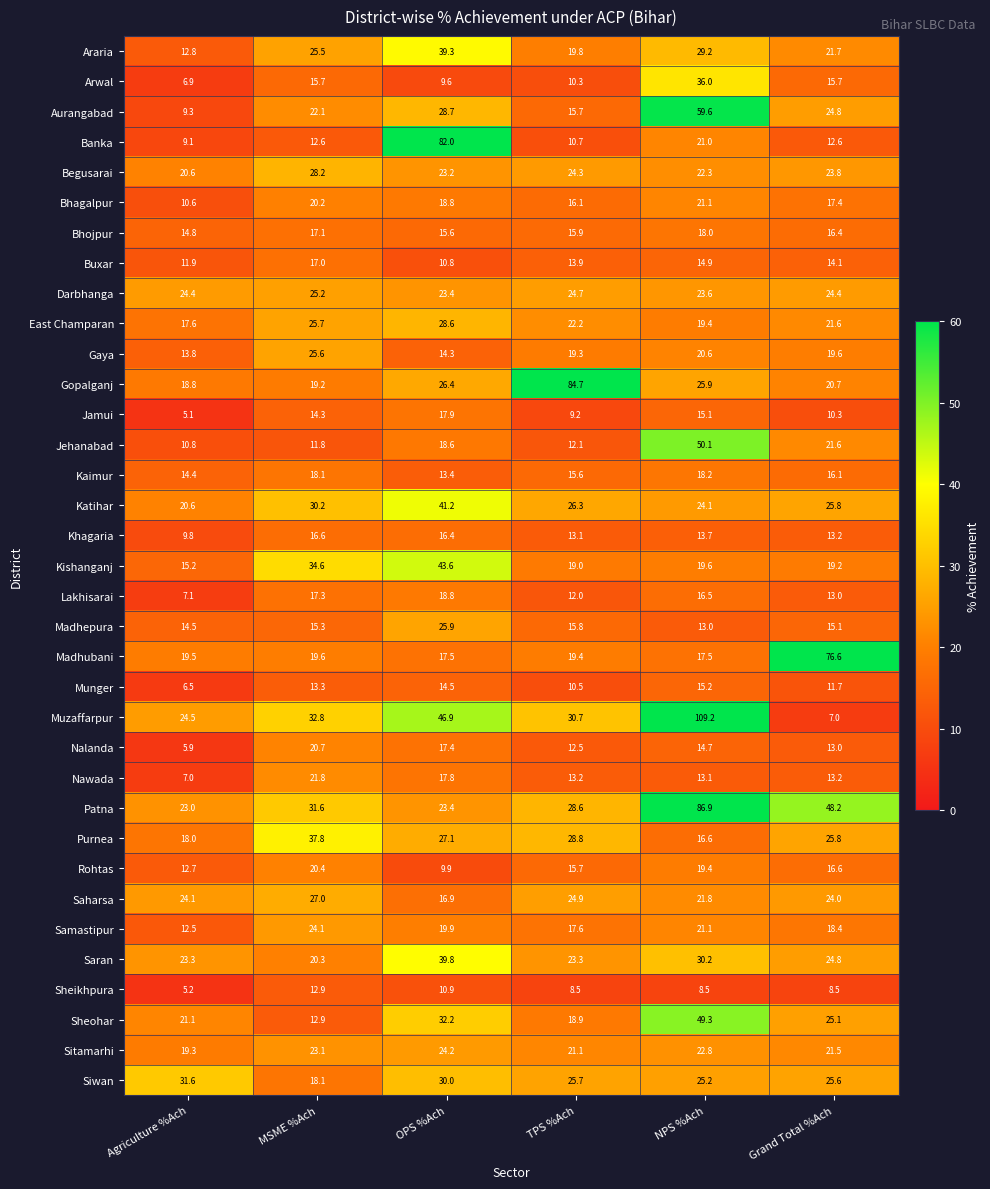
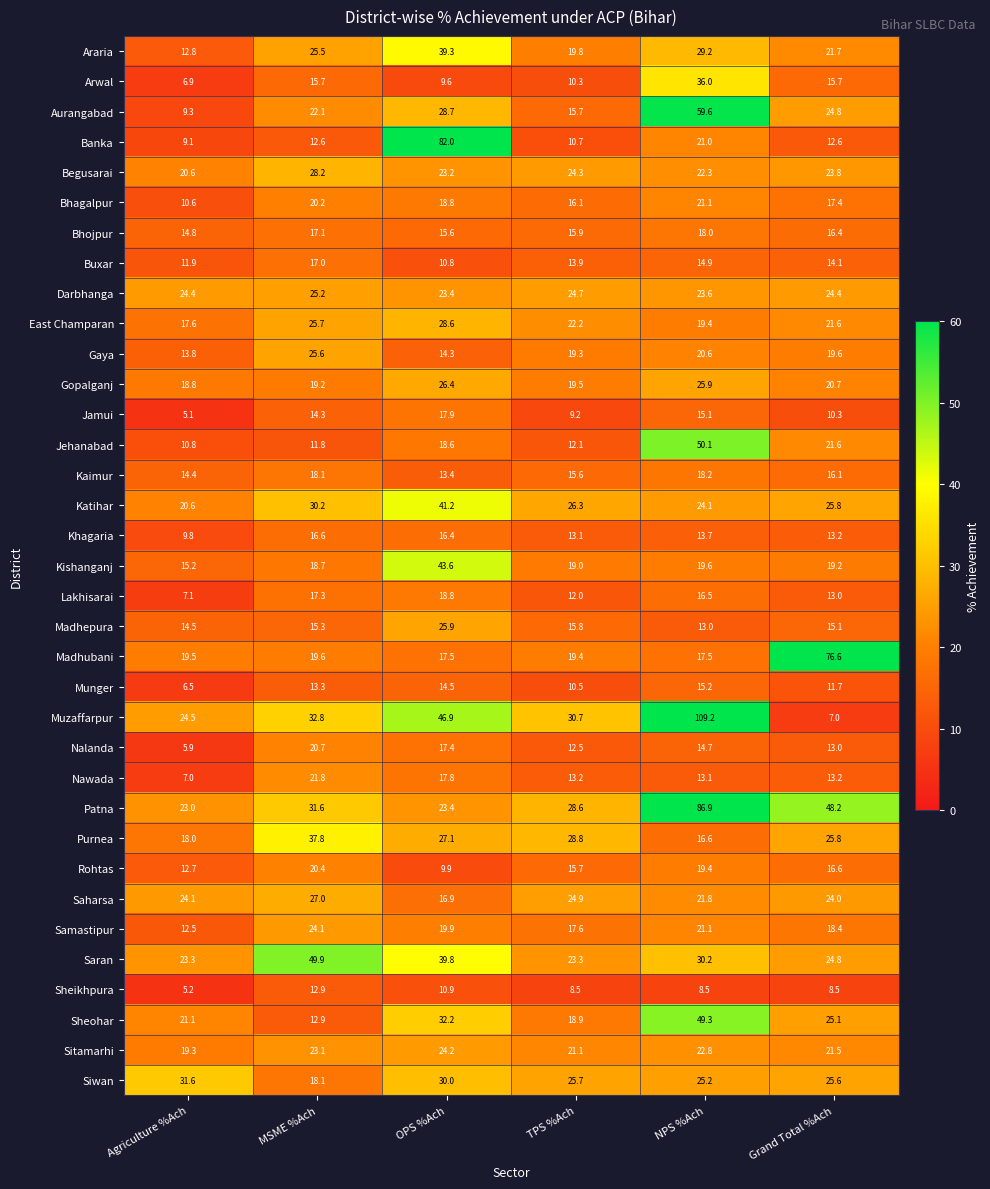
Gopalganj, TPS %Ach: 84.7 -> 19.5
Kishanganj, MSME %Ach: 34.6 -> 18.7
Saran, MSME %Ach: 20.3 -> 49.9
